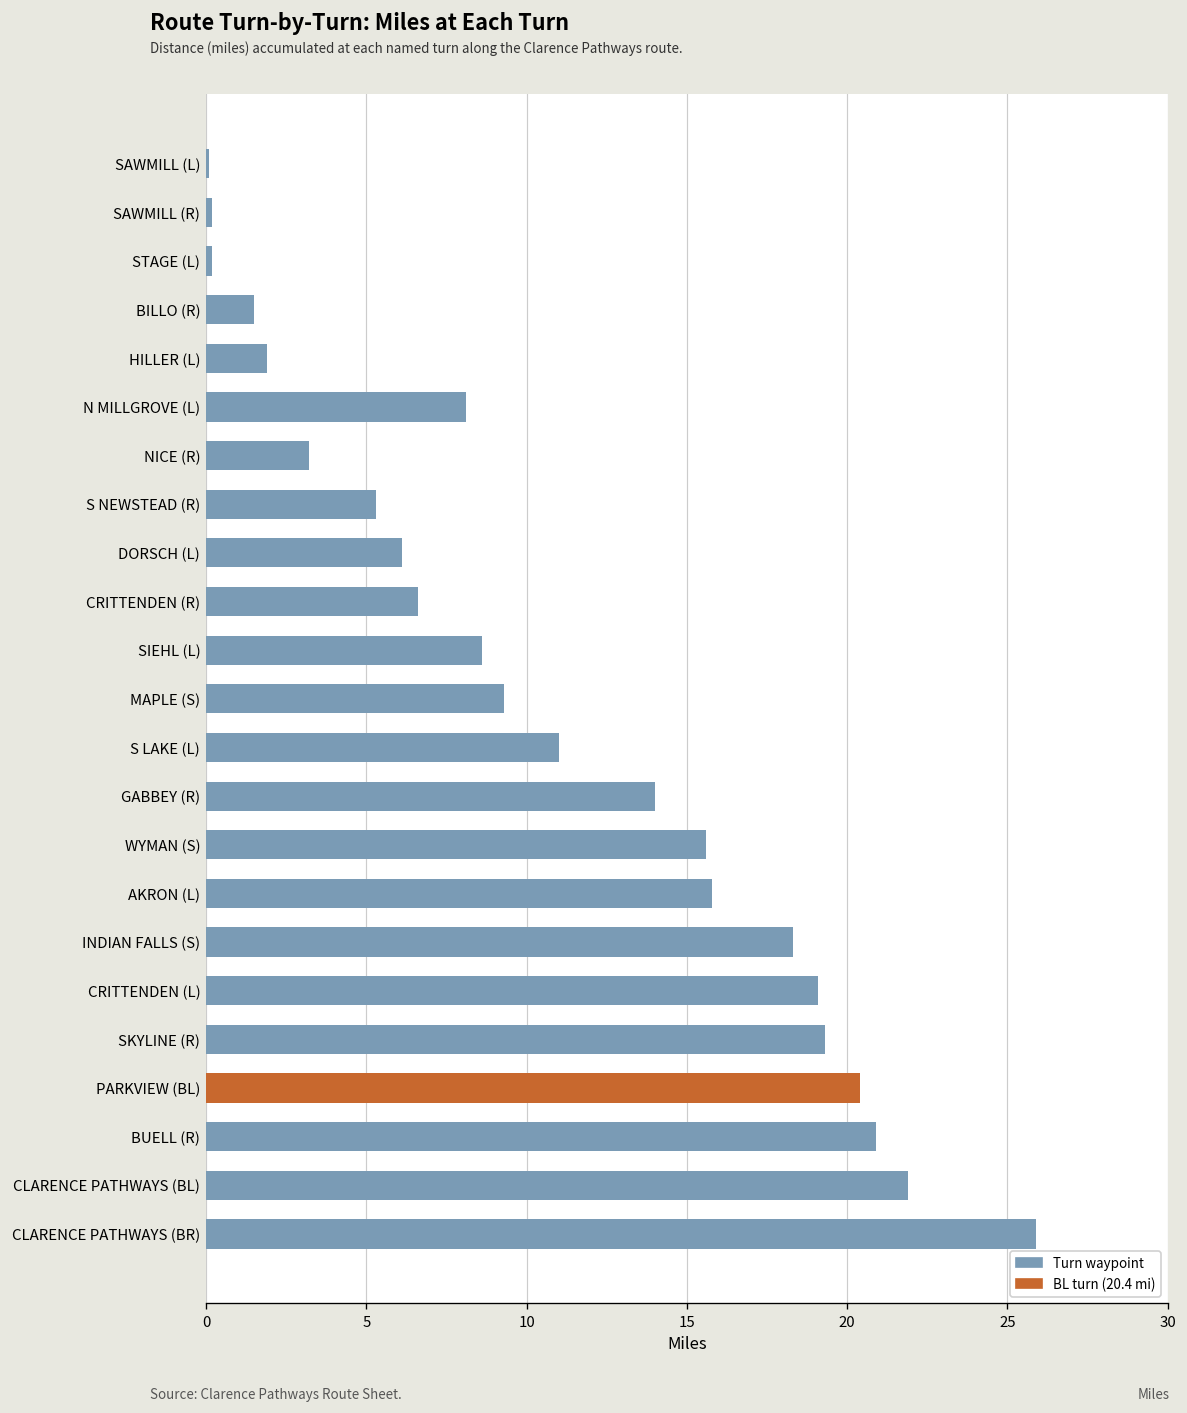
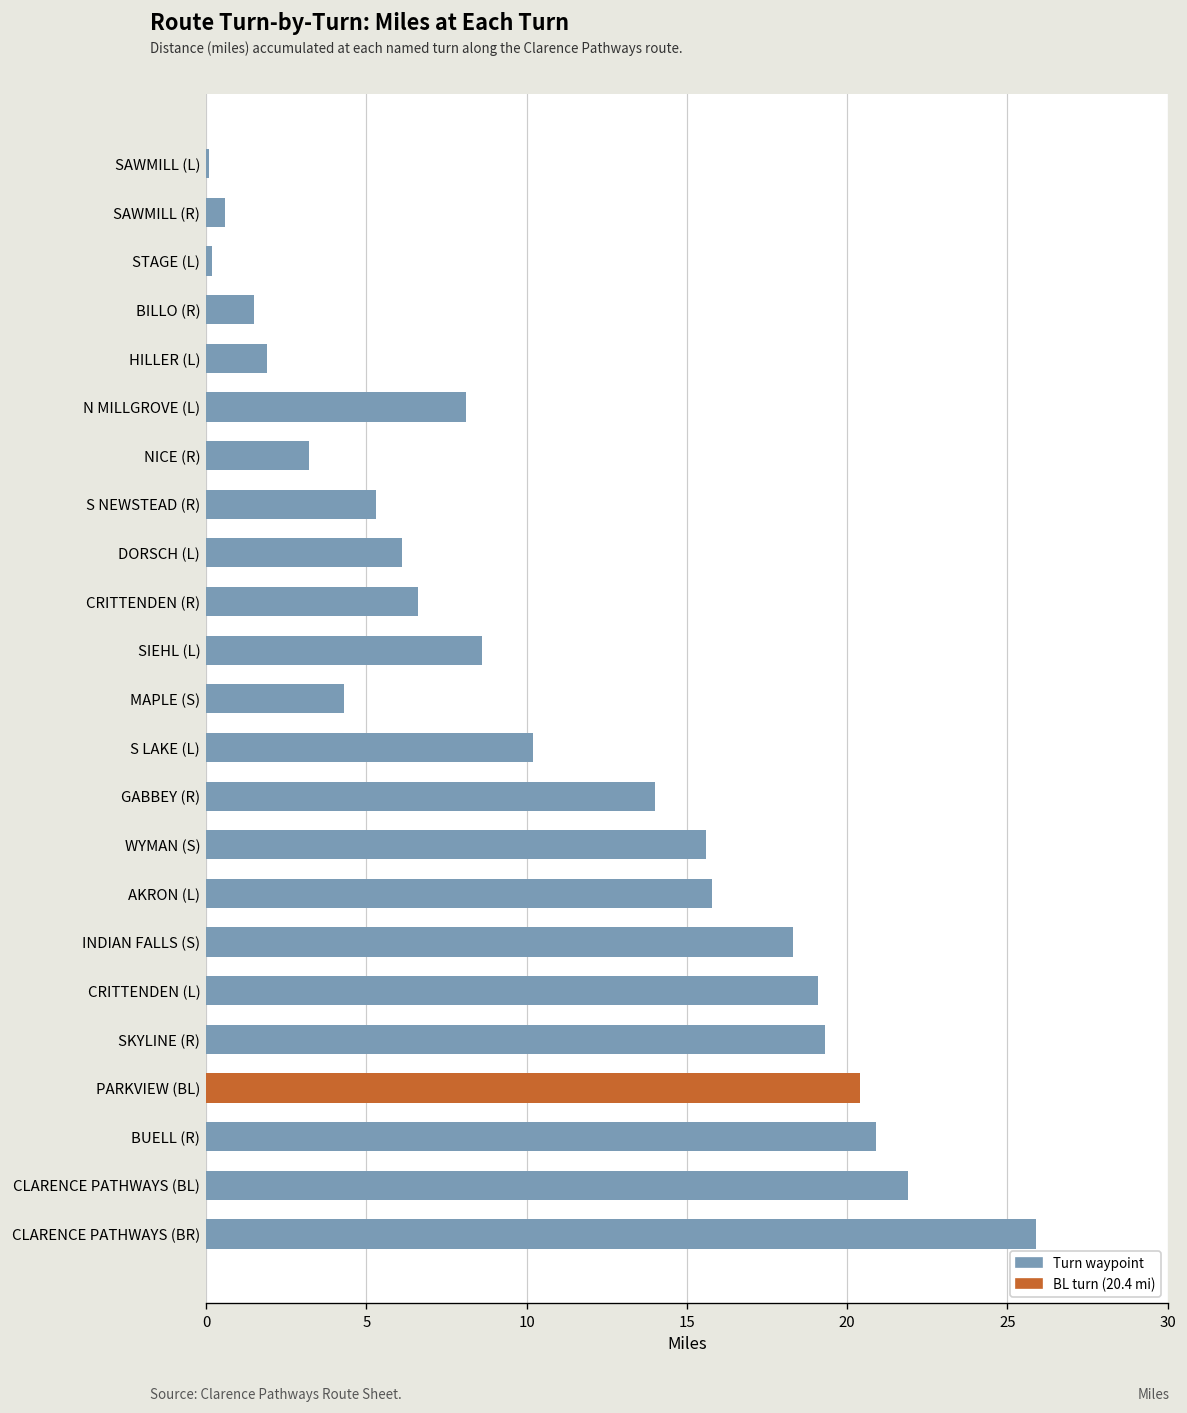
SAWMILL (R): 0.2 -> 0.6
MAPLE (S): 9.3 -> 4.3
S LAKE (L): 11.0 -> 10.2
